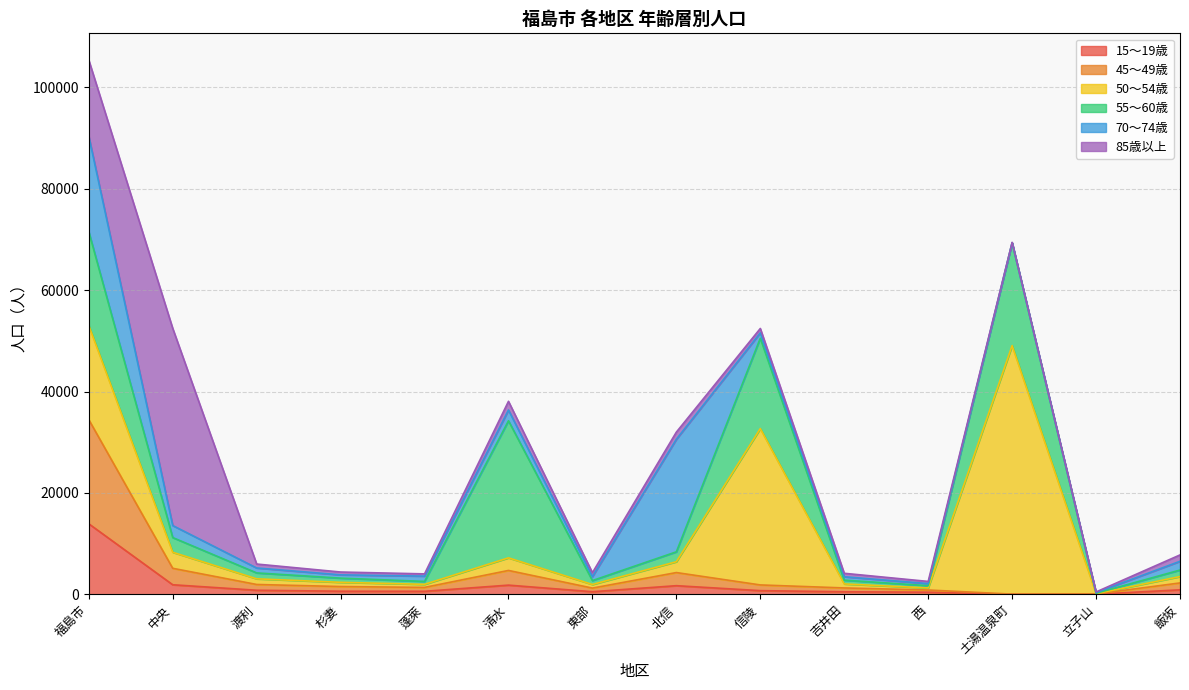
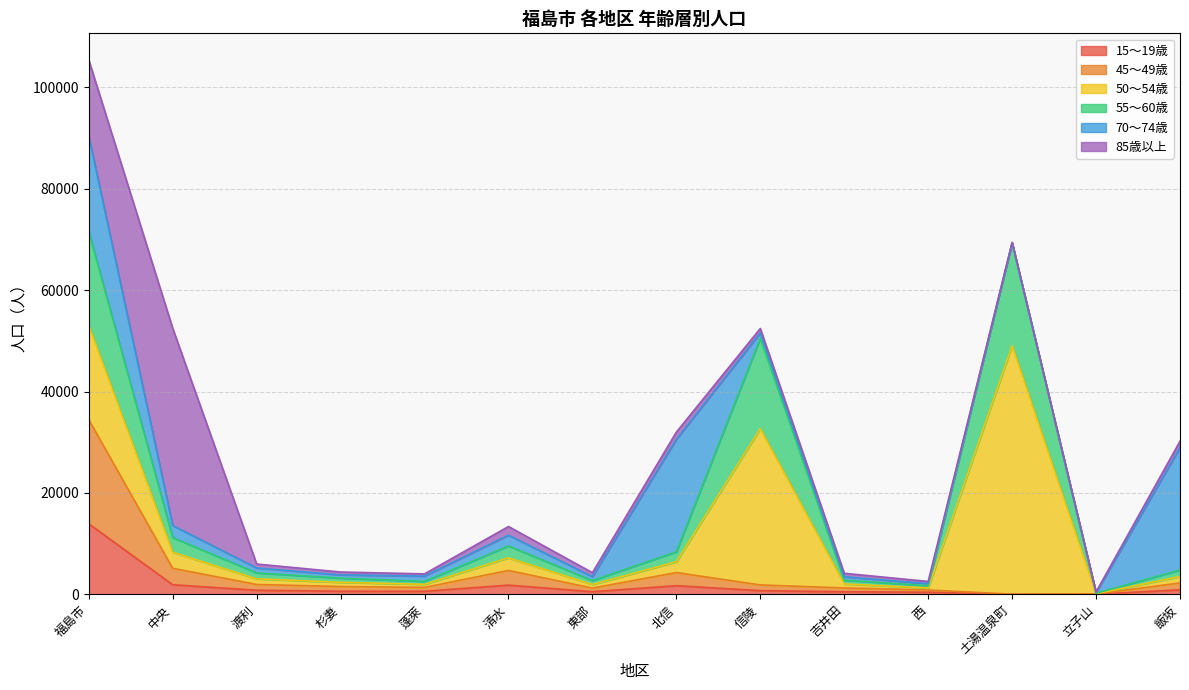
55～60歳, 清水: 27000 -> 2000
70～74歳, 飯坂: 2000 -> 24000
